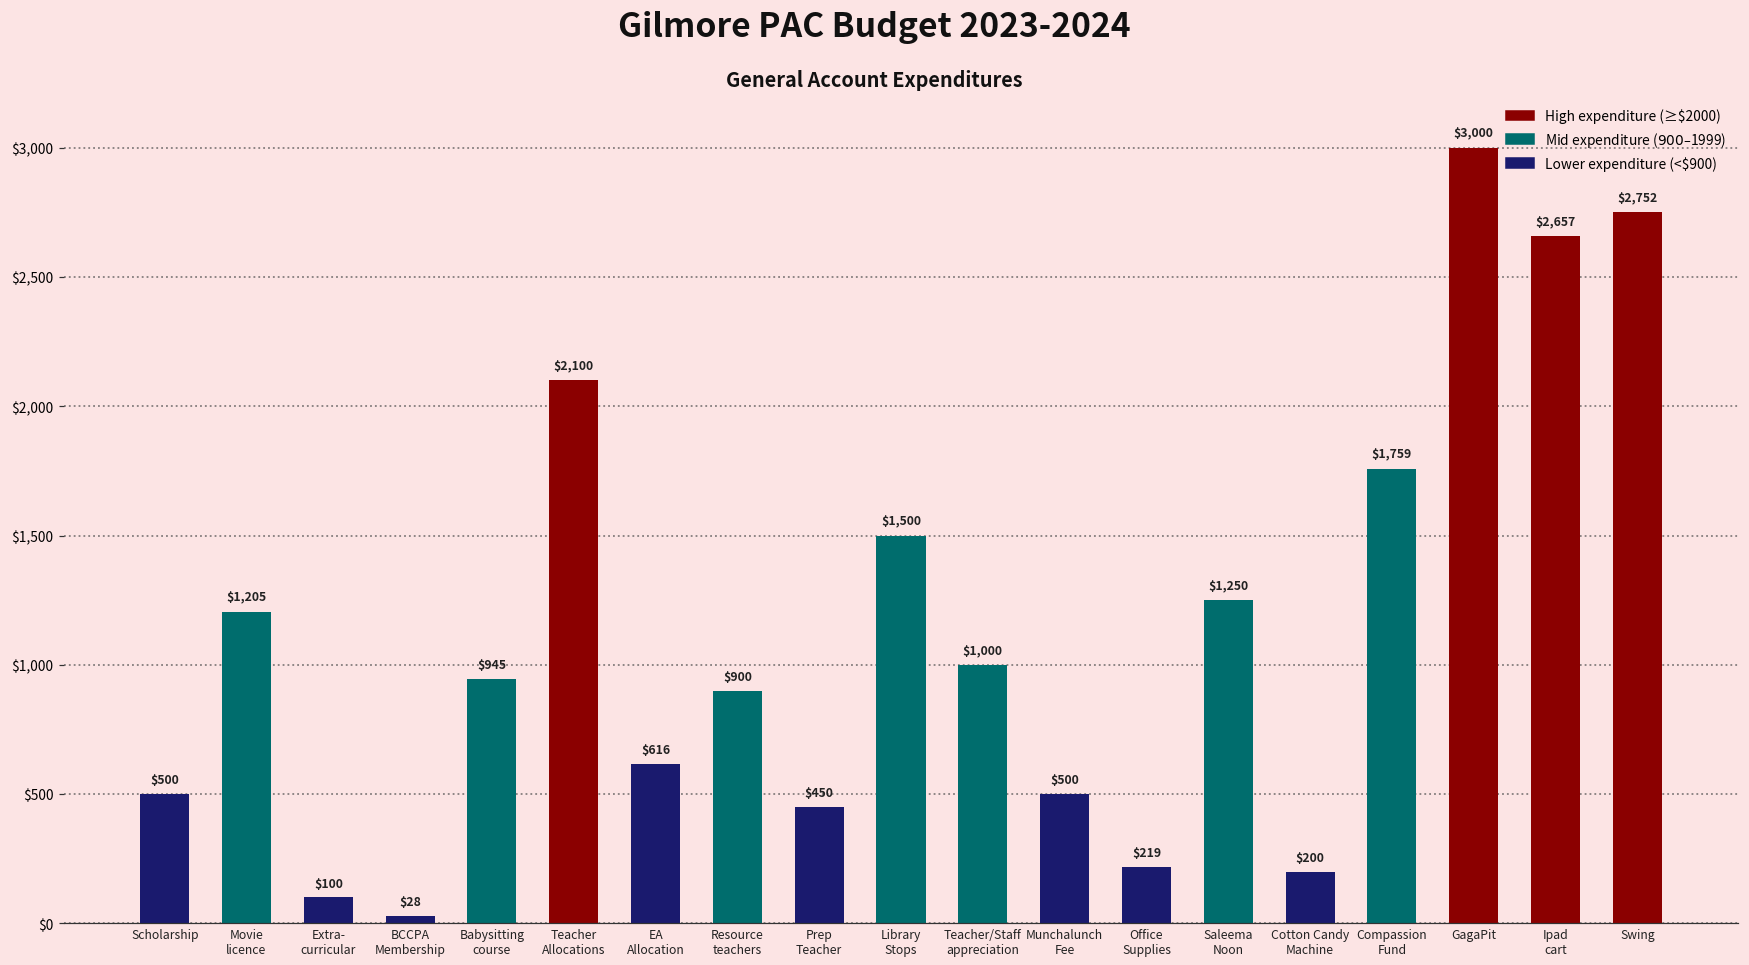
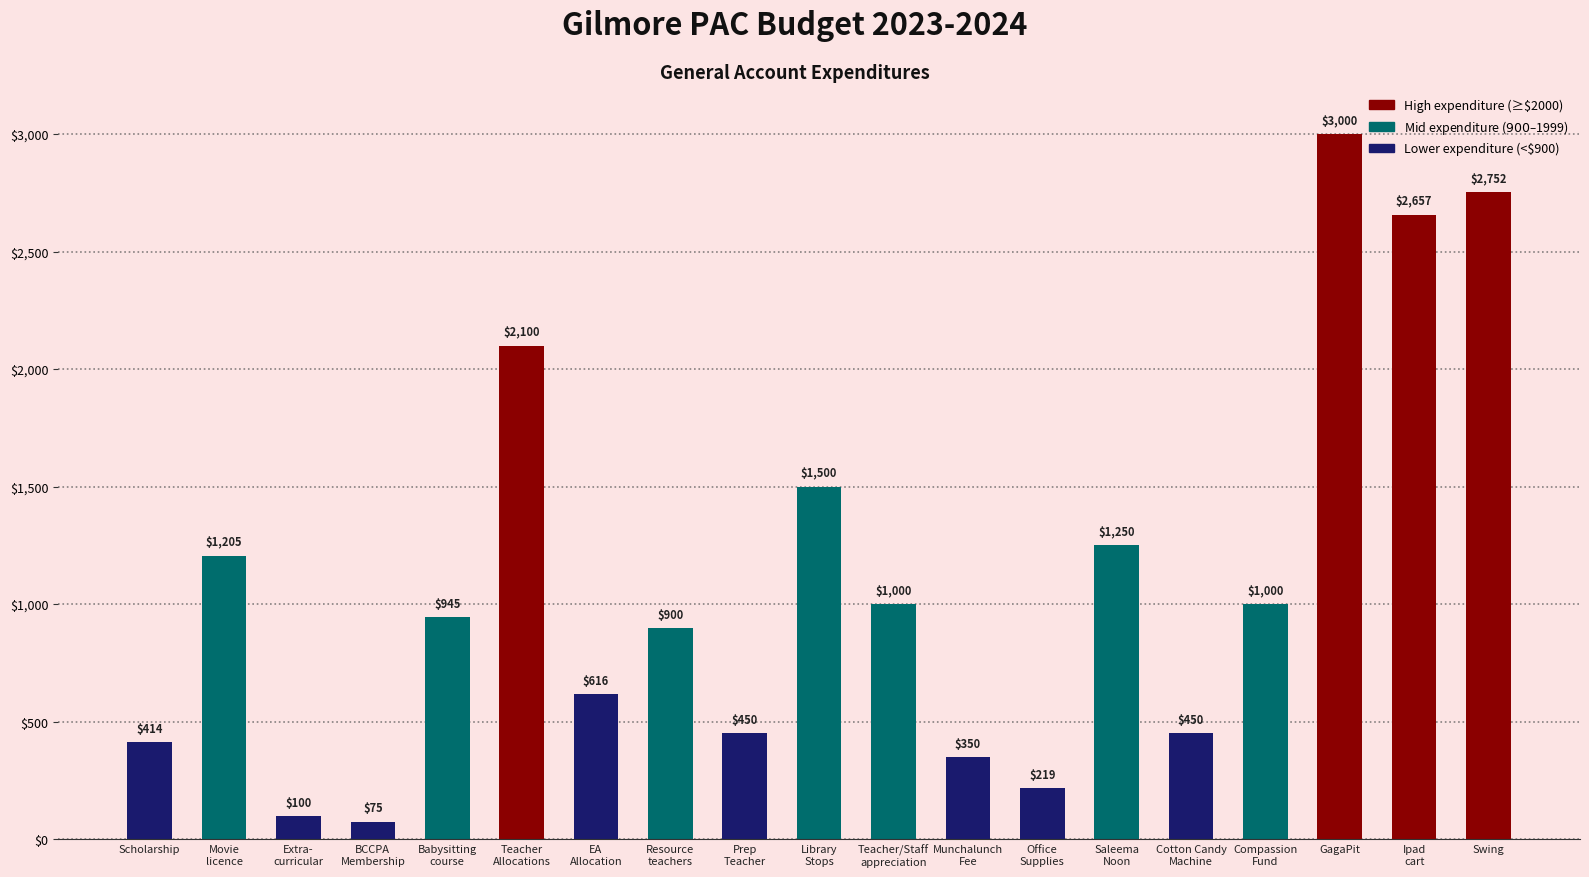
Scholarship: $500 -> $414
BCCPA Membership: $28 -> $75
Munchalunch Fee: $500 -> $350
Cotton Candy Machine: $200 -> $450
Compassion Fund: $1,759 -> $1,000
